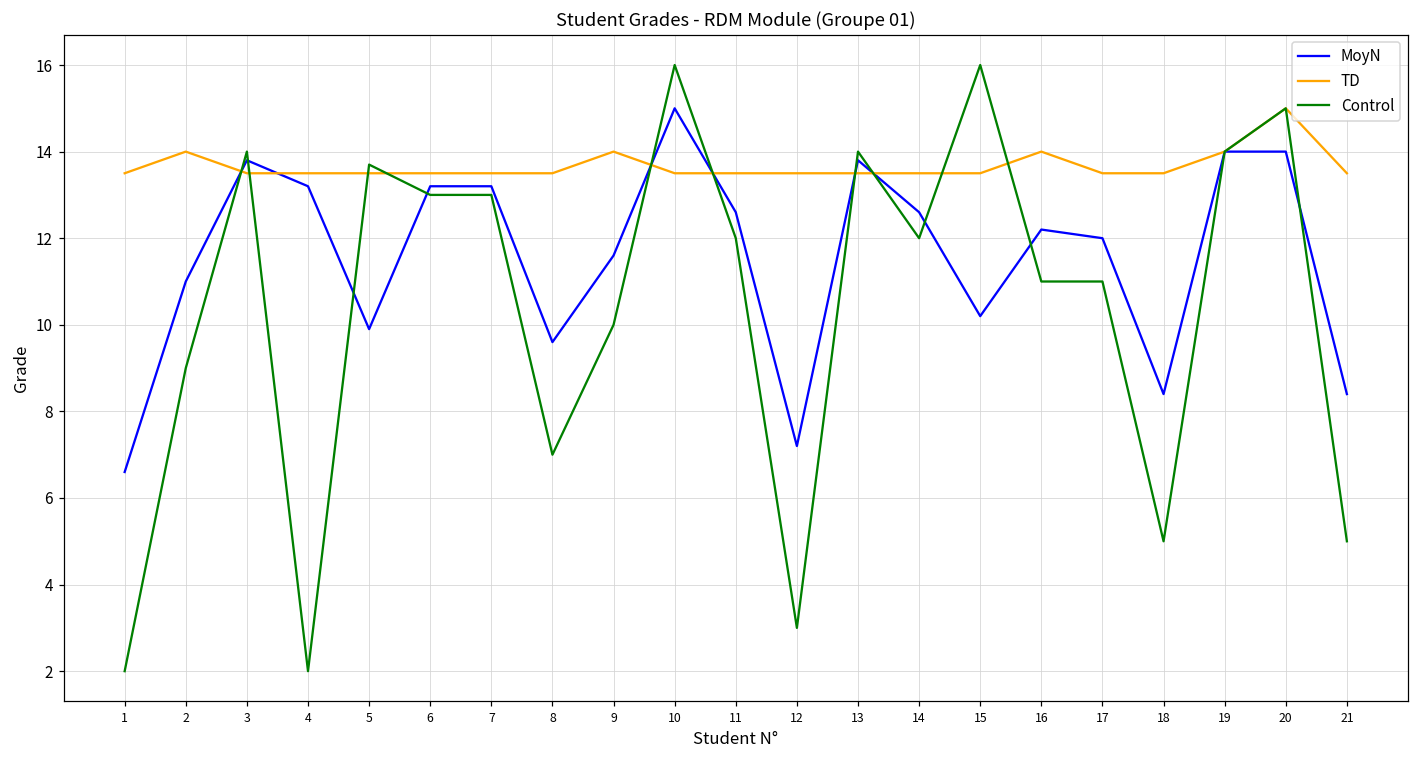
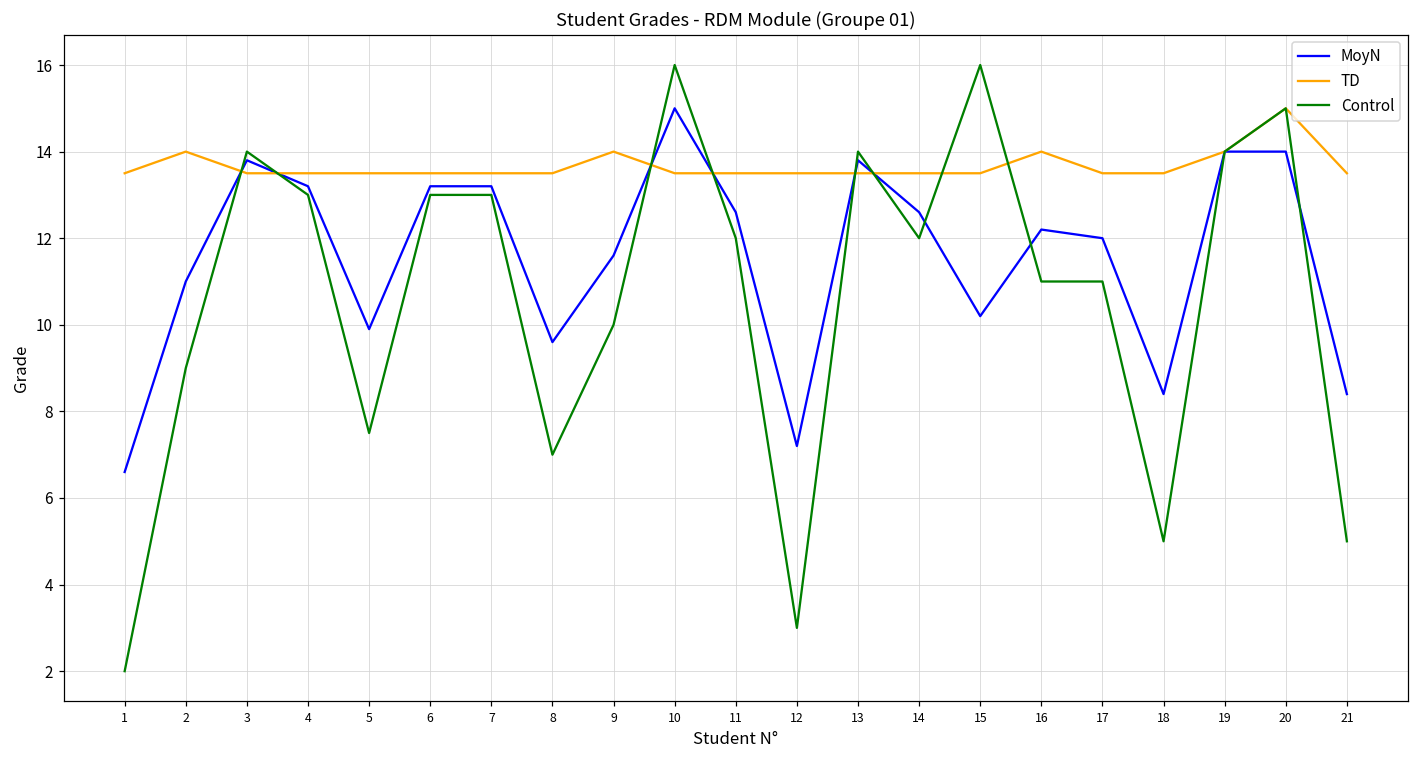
Control, 4: 2 -> 13
Control, 5: 13.7 -> 7.5
